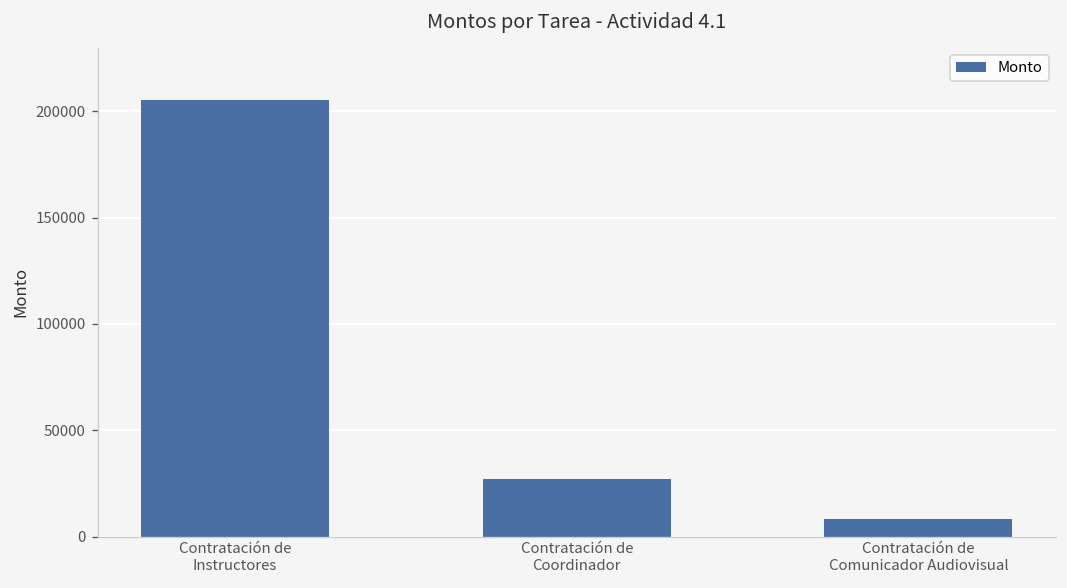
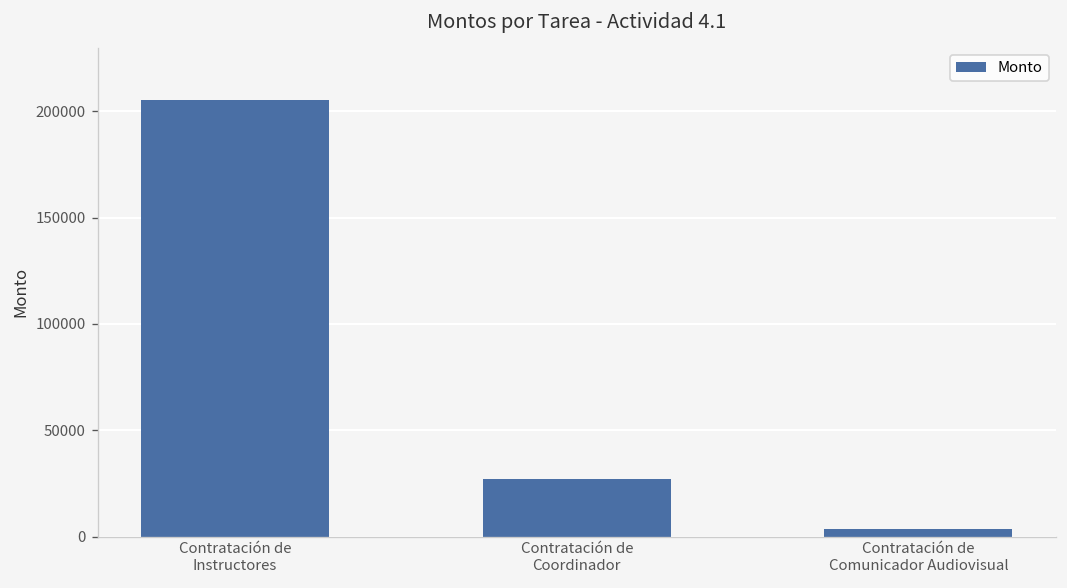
Contratación de Comunicador Audiovisual: 8000 -> 3000
